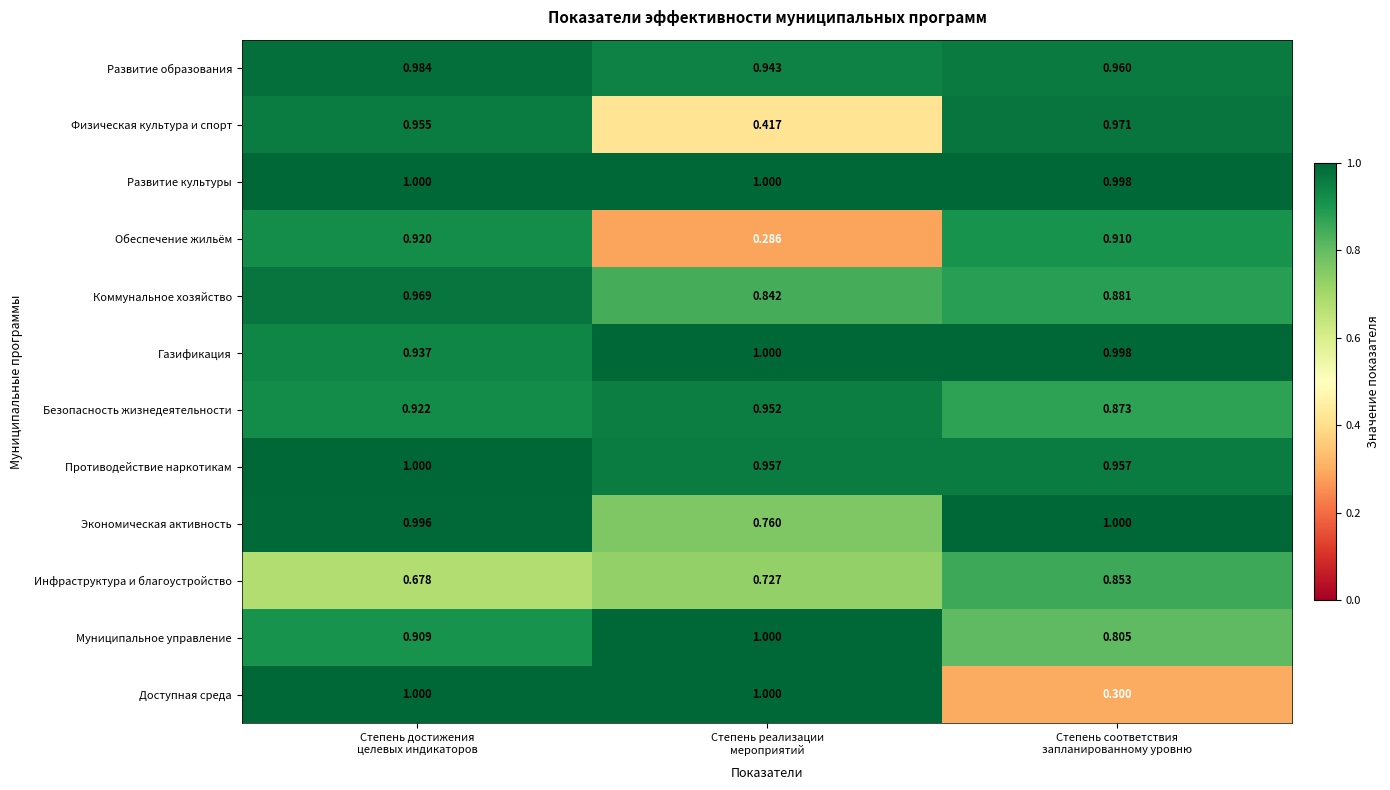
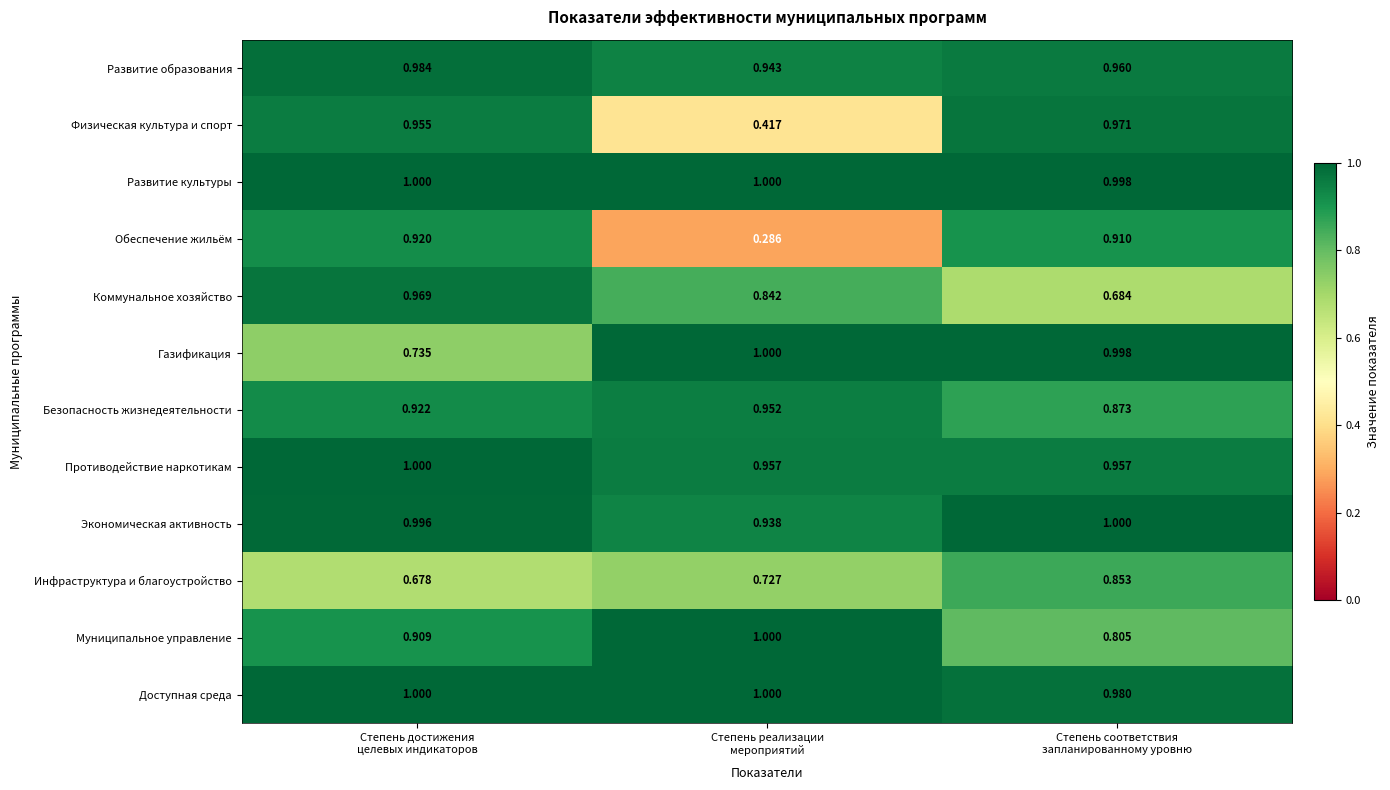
Коммунальное хозяйство, Степень соответствия запланированному уровню: 0.881 -> 0.684
Газификация, Степень достижения целевых индикаторов: 0.937 -> 0.735
Экономическая активность, Степень реализации мероприятий: 0.760 -> 0.938
Доступная среда, Степень соответствия запланированному уровню: 0.300 -> 0.980
